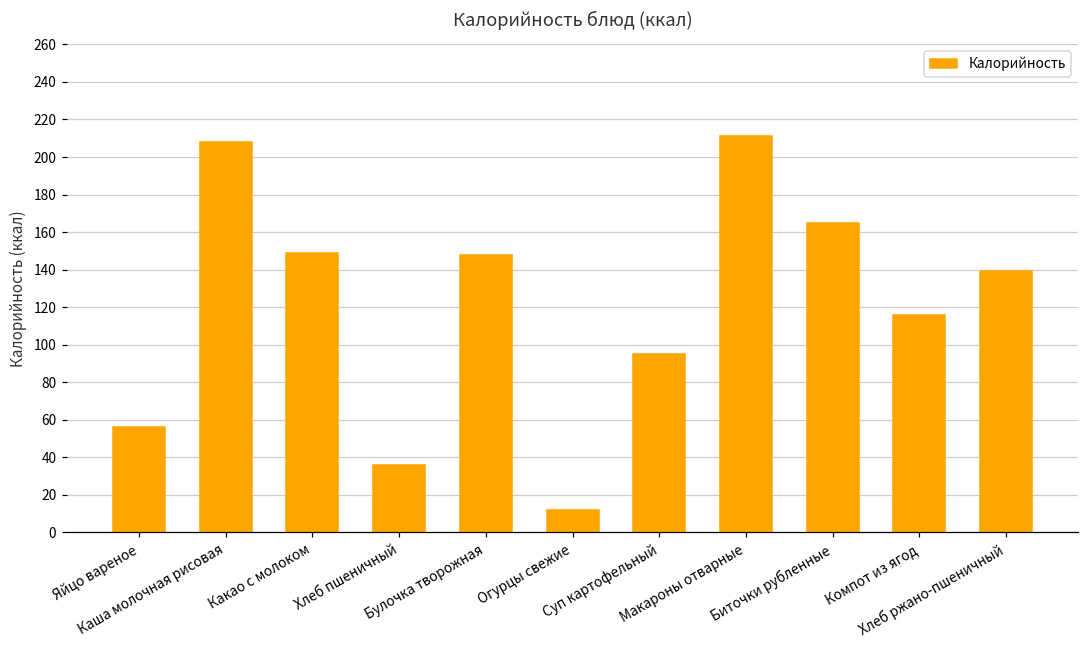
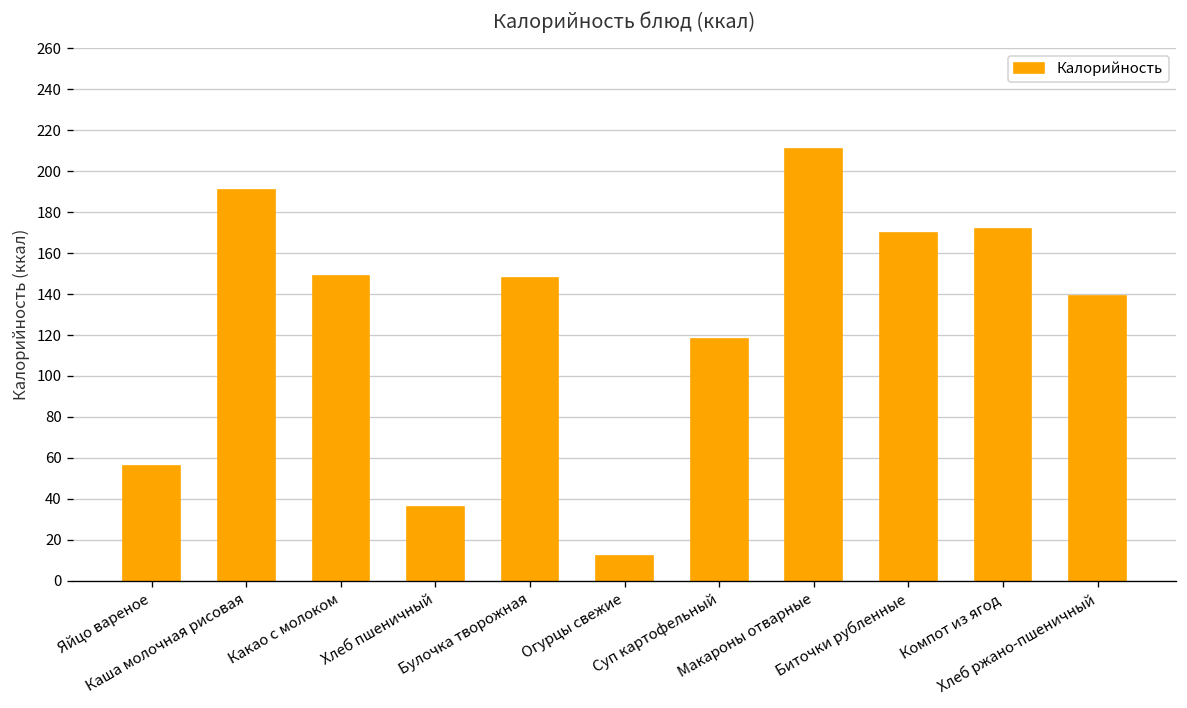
Каша молочная рисовая: 208 -> 191
Суп картофельный: 95 -> 118
Биточки рубленные: 165 -> 170
Компот из ягод: 116 -> 172
